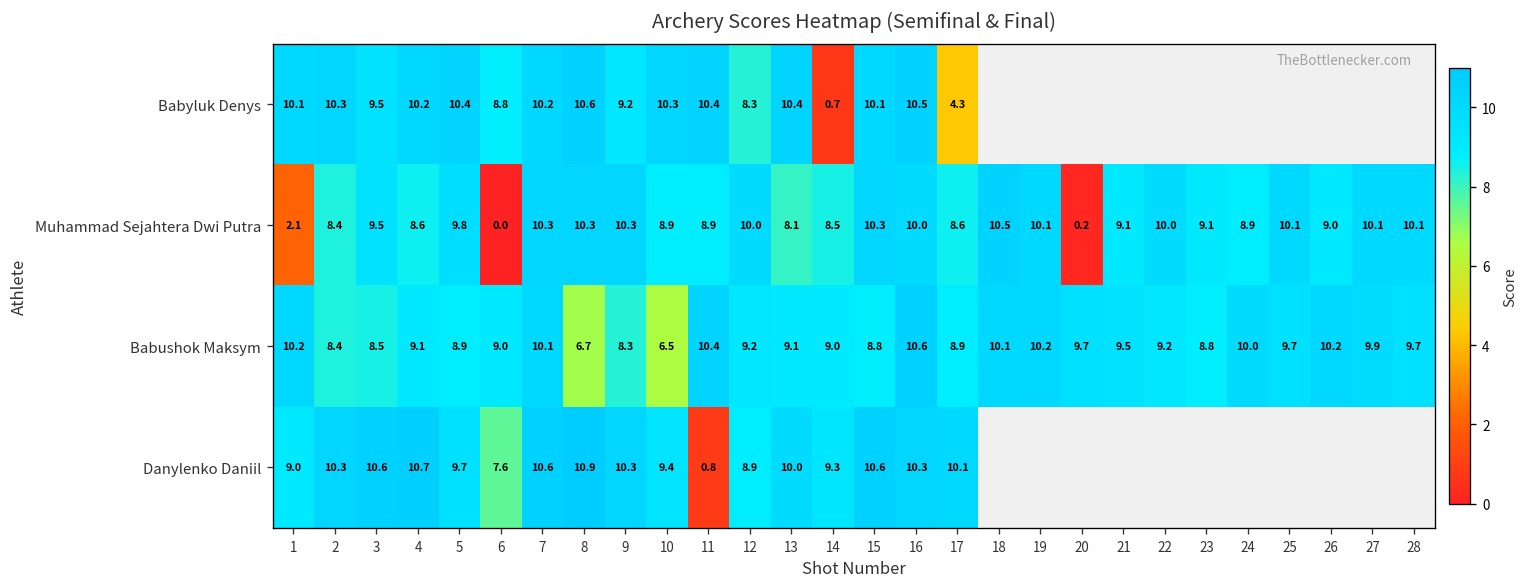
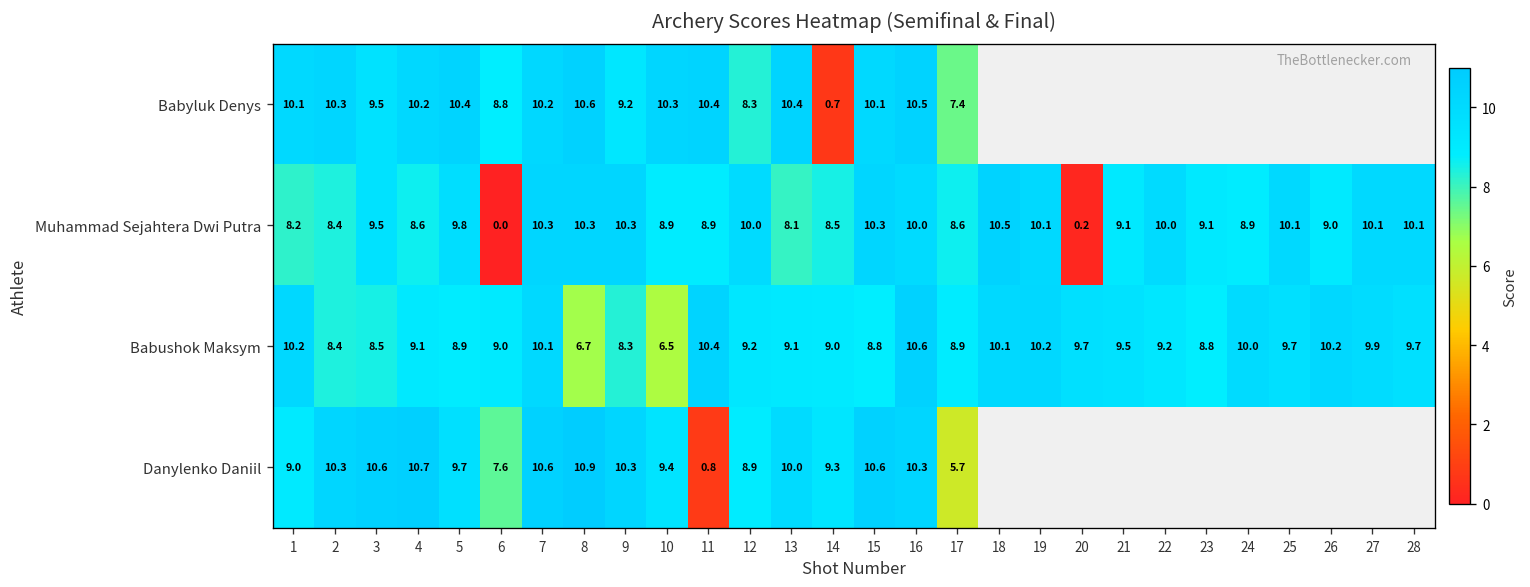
Babyluk Denys, 17: 4.3 -> 7.4
Muhammad Sejahtera Dwi Putra, 1: 2.1 -> 8.2
Danylenko Daniil, 17: 10.1 -> 5.7
